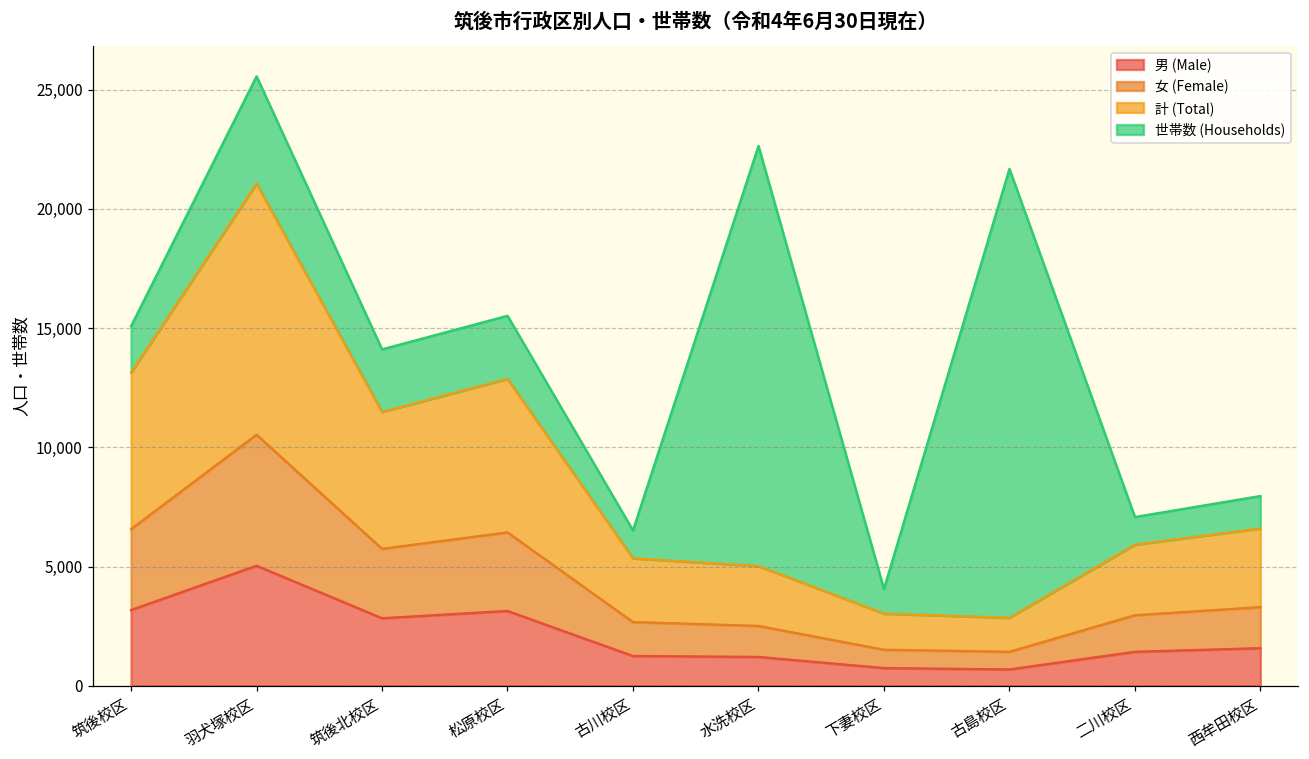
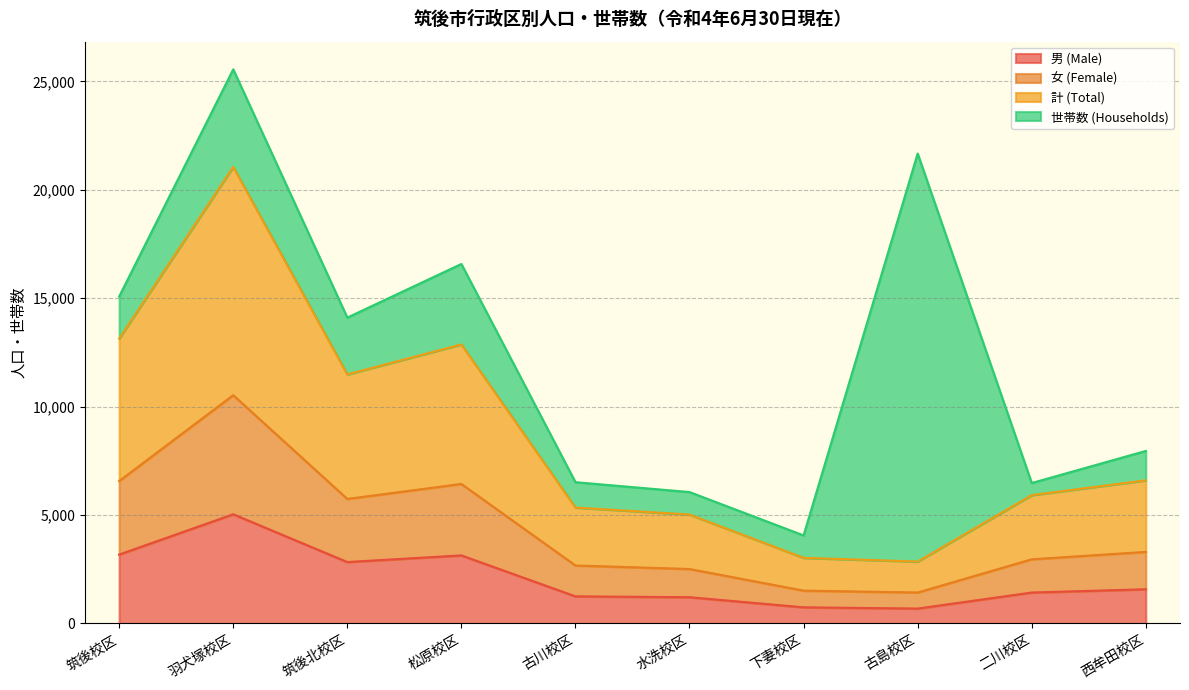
世帯数 (Households), 松原校区: 2,600 -> 3,700
世帯数 (Households), 水洗校区: 17,600 -> 1,000
世帯数 (Households), 二川校区: 1,200 -> 600
